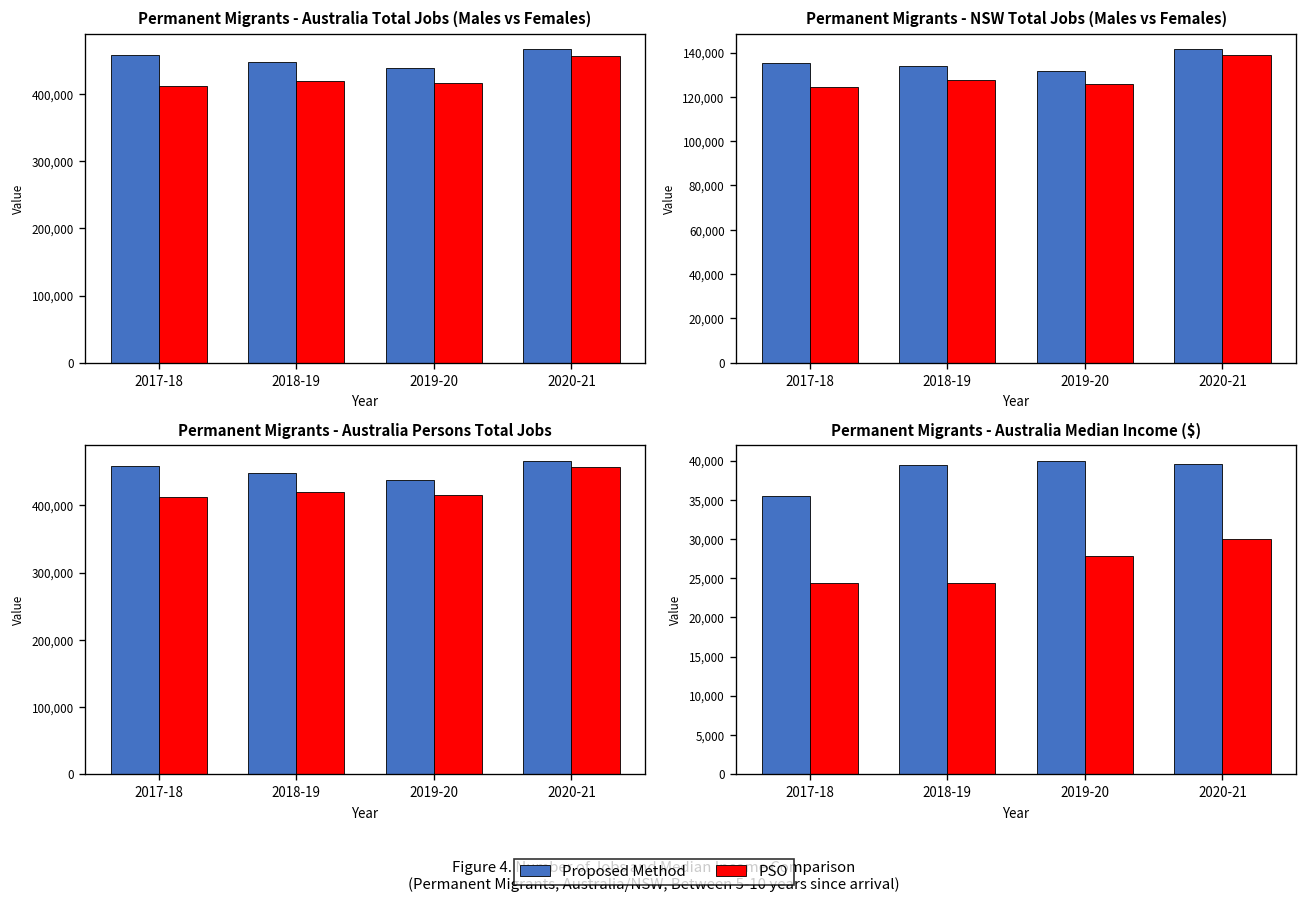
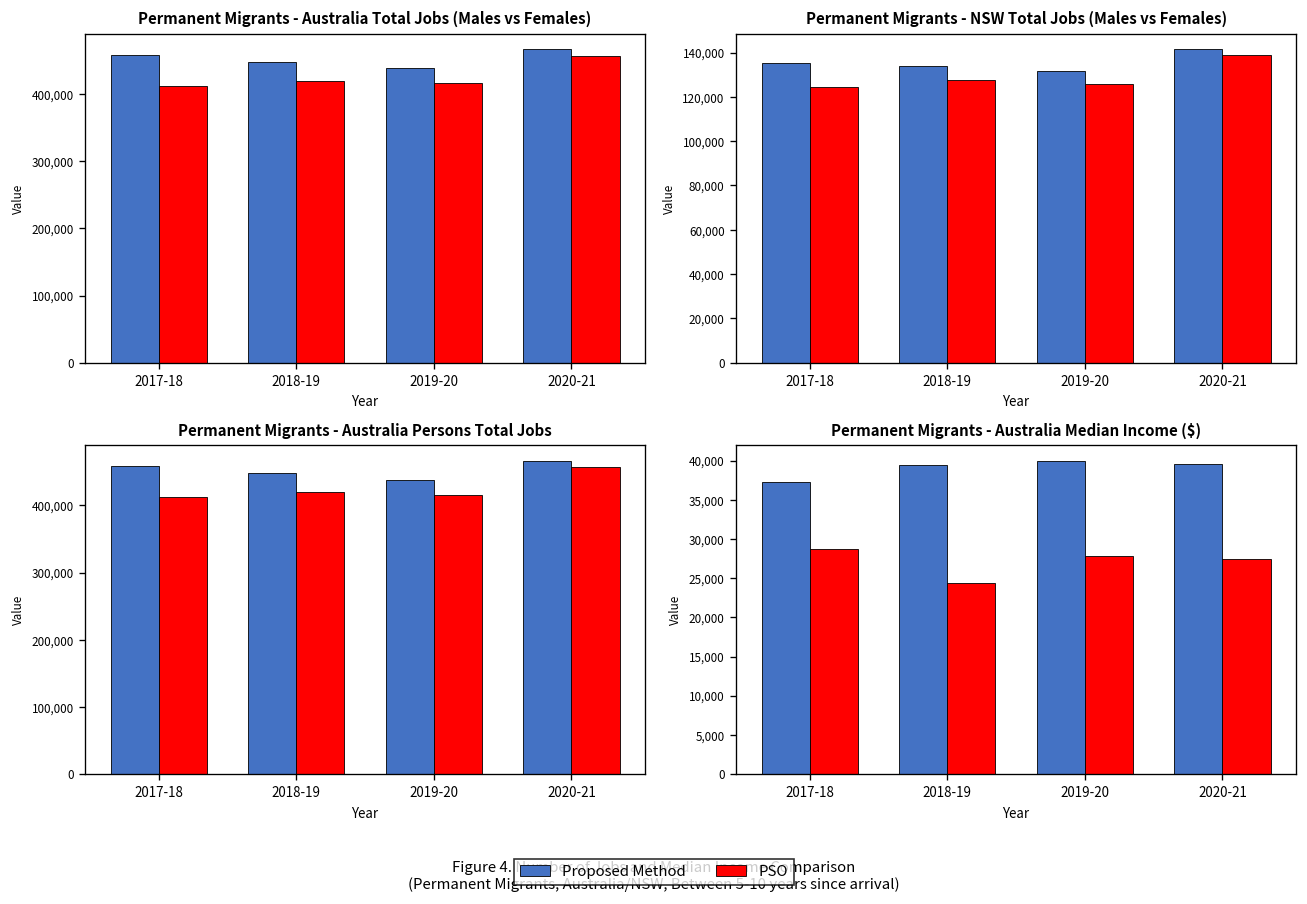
Permanent Migrants - Australia Median Income ($), Proposed Method, 2017-18: 35,000 -> 37,000
Permanent Migrants - Australia Median Income ($), PSO, 2017-18: 24,000 -> 29,000
Permanent Migrants - Australia Median Income ($), PSO, 2020-21: 30,000 -> 27,000
